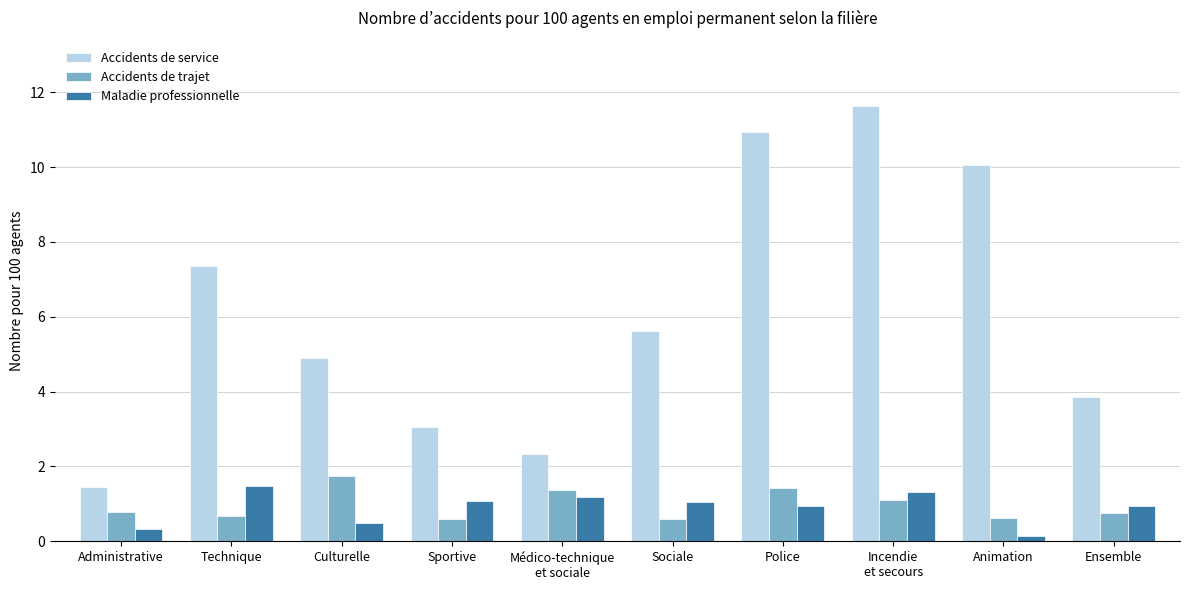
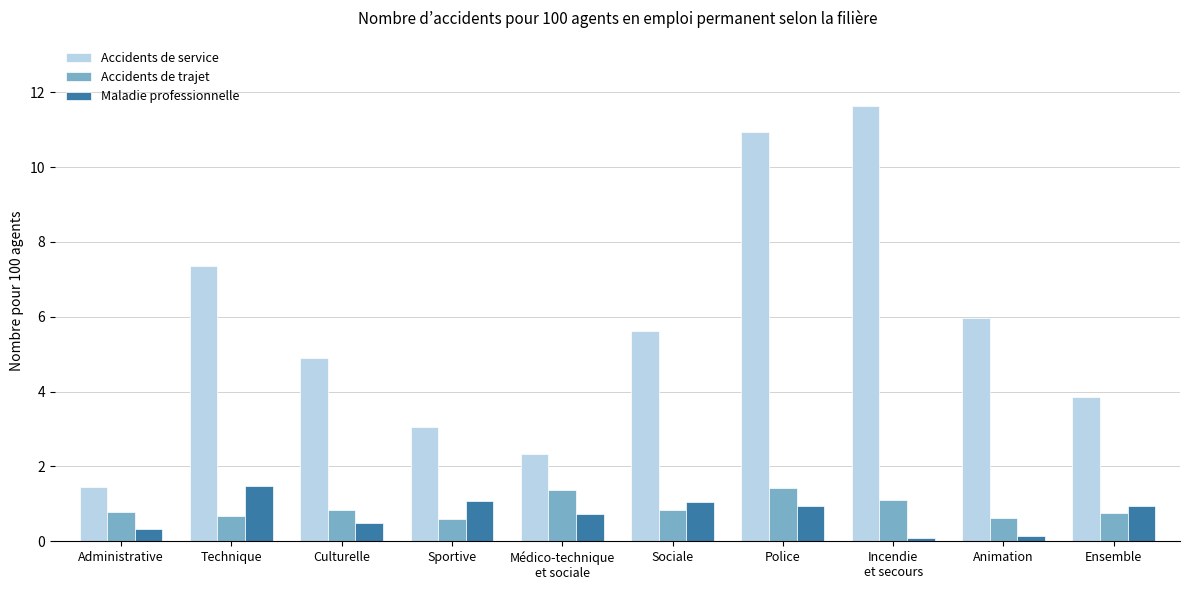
Accidents de trajet, Culturelle: 1.8 -> 0.8
Maladie professionnelle, Médico-technique et sociale: 1.2 -> 0.7
Accidents de trajet, Sociale: 0.6 -> 0.8
Maladie professionnelle, Incendie et secours: 1.3 -> 0.1
Accidents de service, Animation: 10.0 -> 6.0
